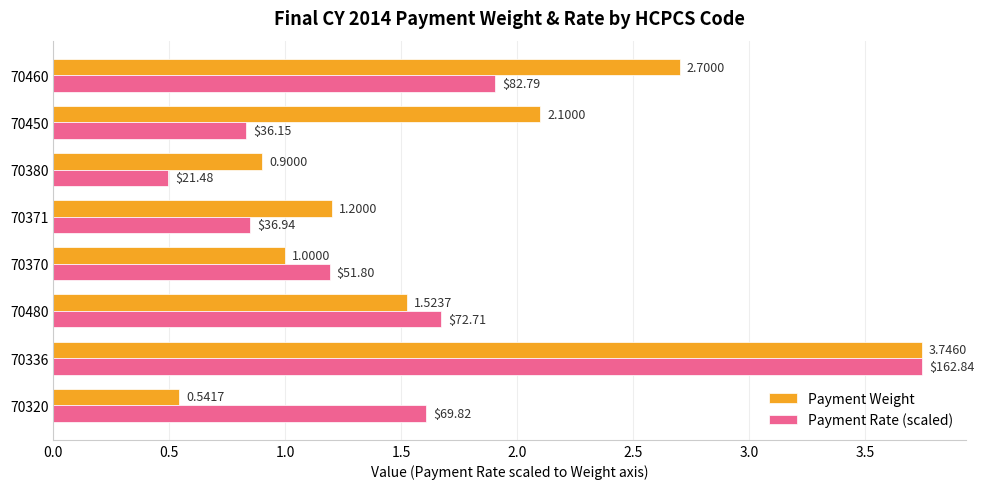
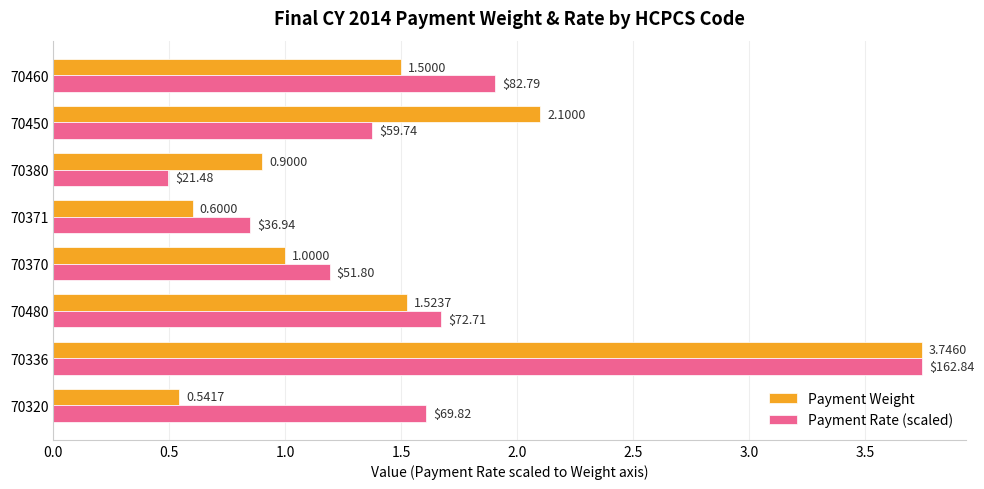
Payment Weight, 70460: 2.7000 -> 1.5000
Payment Rate (scaled), 70450: $36.15 -> $59.74
Payment Weight, 70371: 1.2000 -> 0.6000
